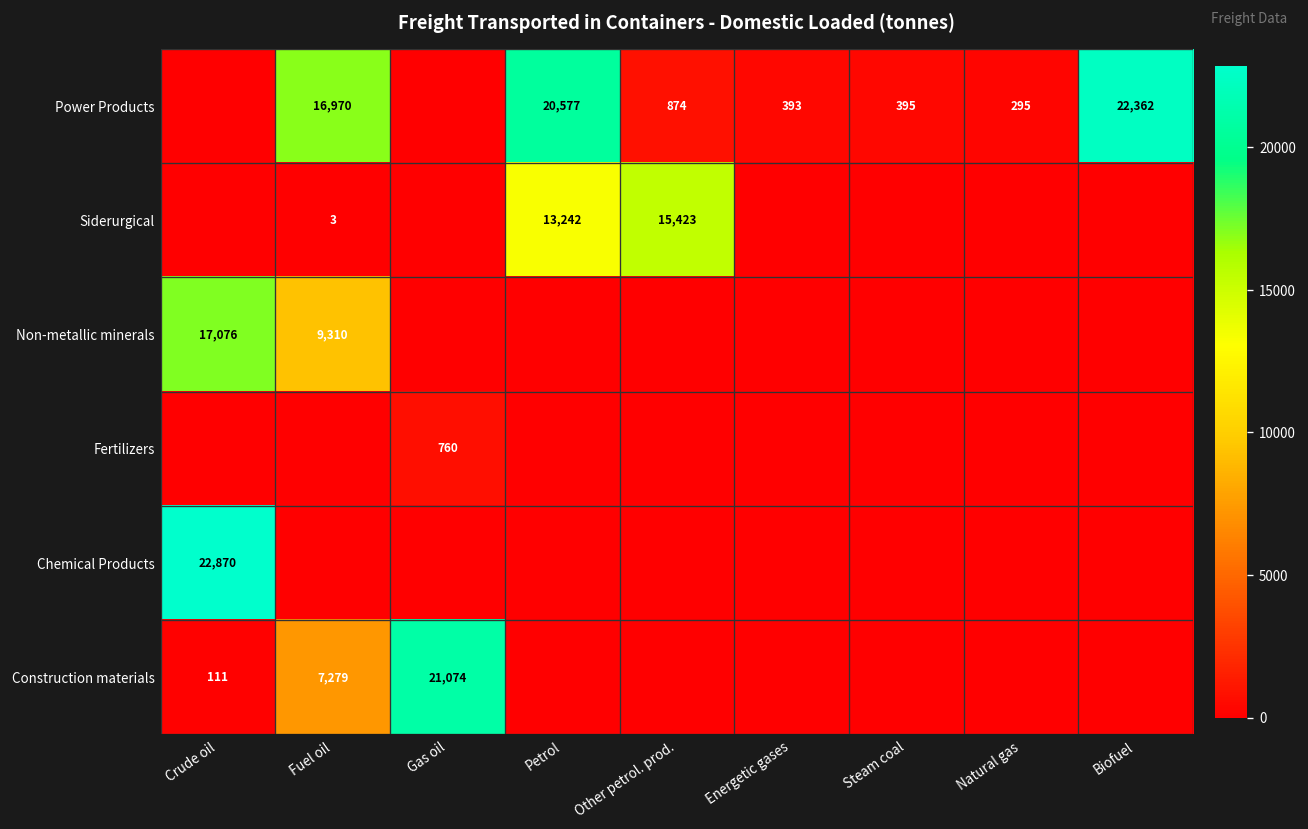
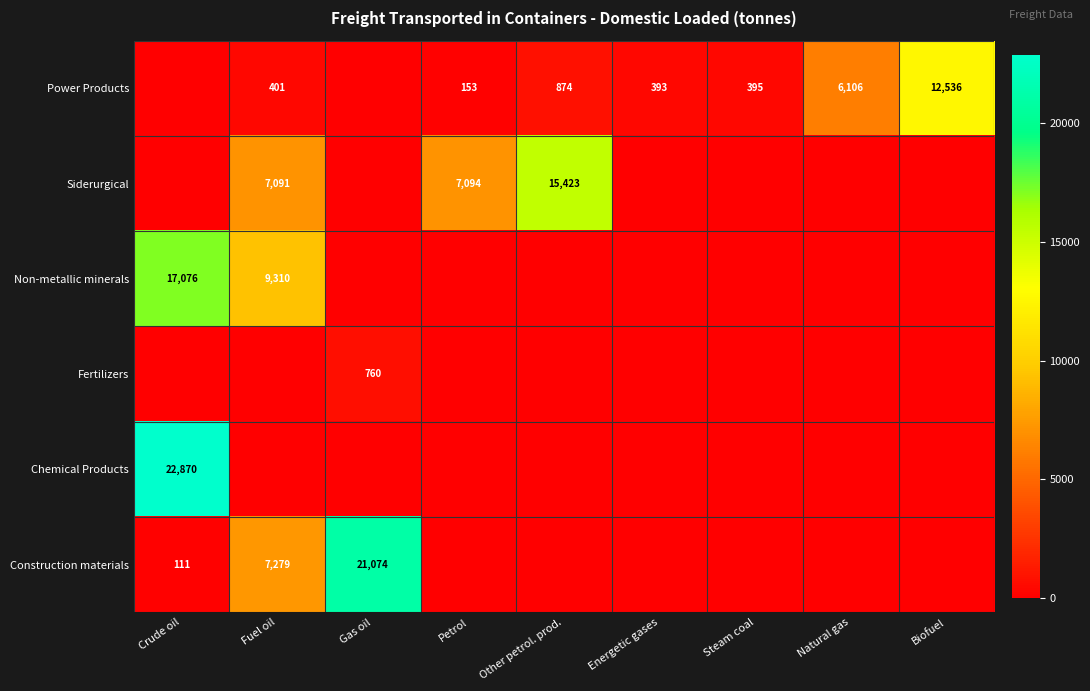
Power Products, Fuel oil: 16,970 -> 401
Power Products, Petrol: 20,577 -> 153
Power Products, Natural gas: 295 -> 6,106
Power Products, Biofuel: 22,362 -> 12,536
Siderurgical, Fuel oil: 3 -> 7,091
Siderurgical, Petrol: 13,242 -> 7,094
